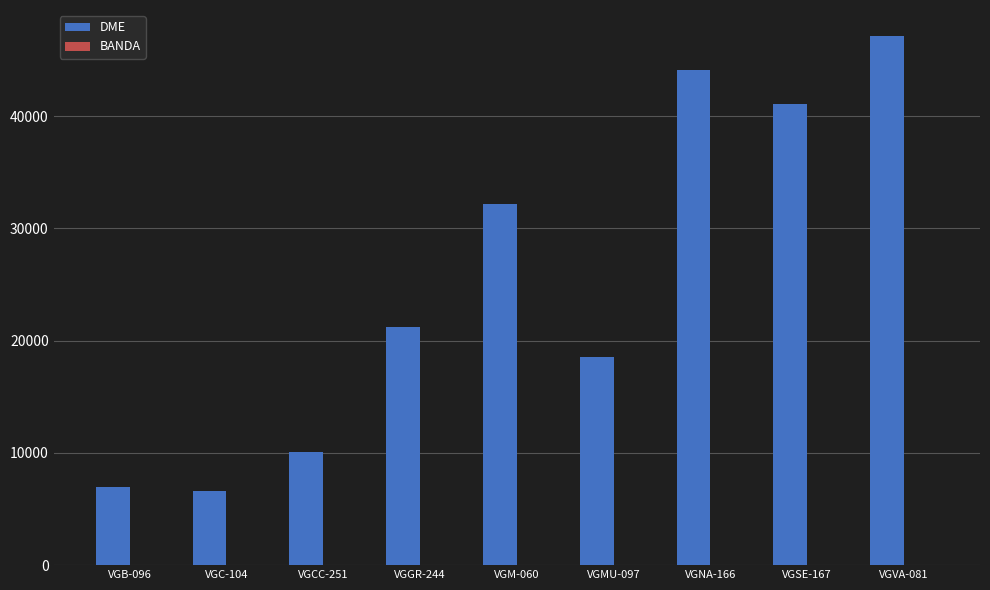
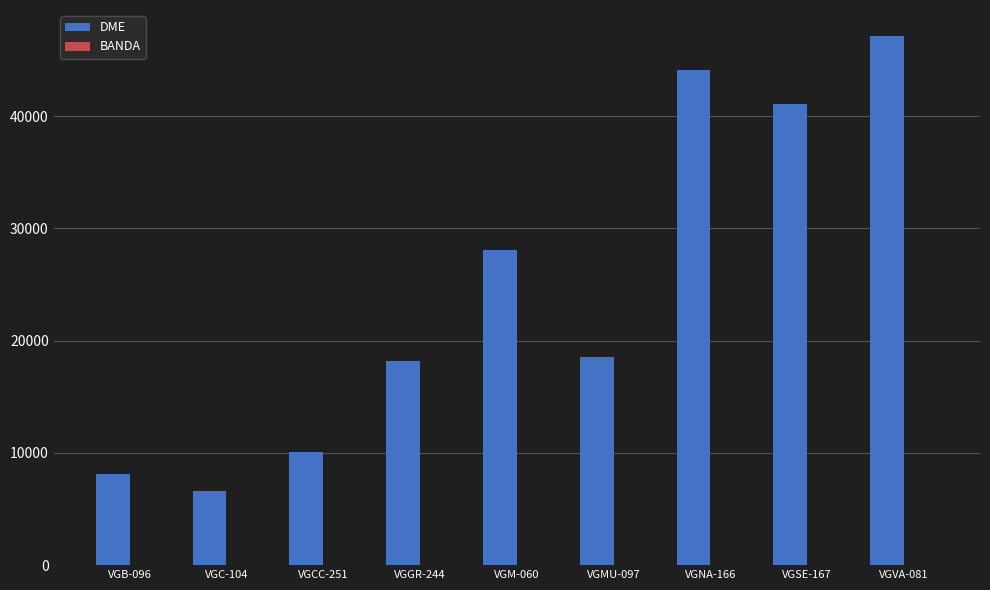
DME, VGB-096: 7000 -> 8100
DME, VGGR-244: 21200 -> 18100
DME, VGM-060: 32100 -> 28000
